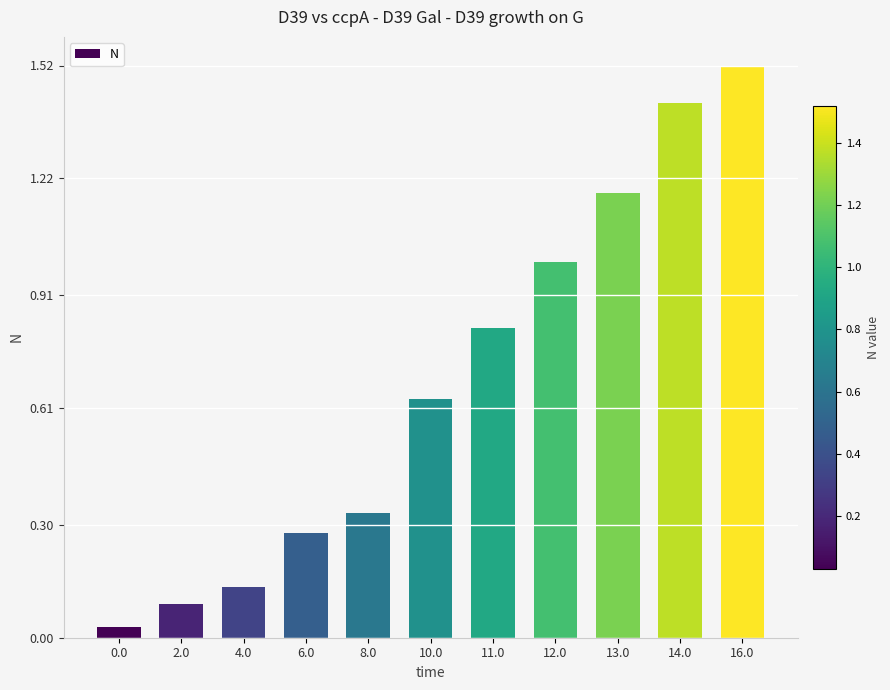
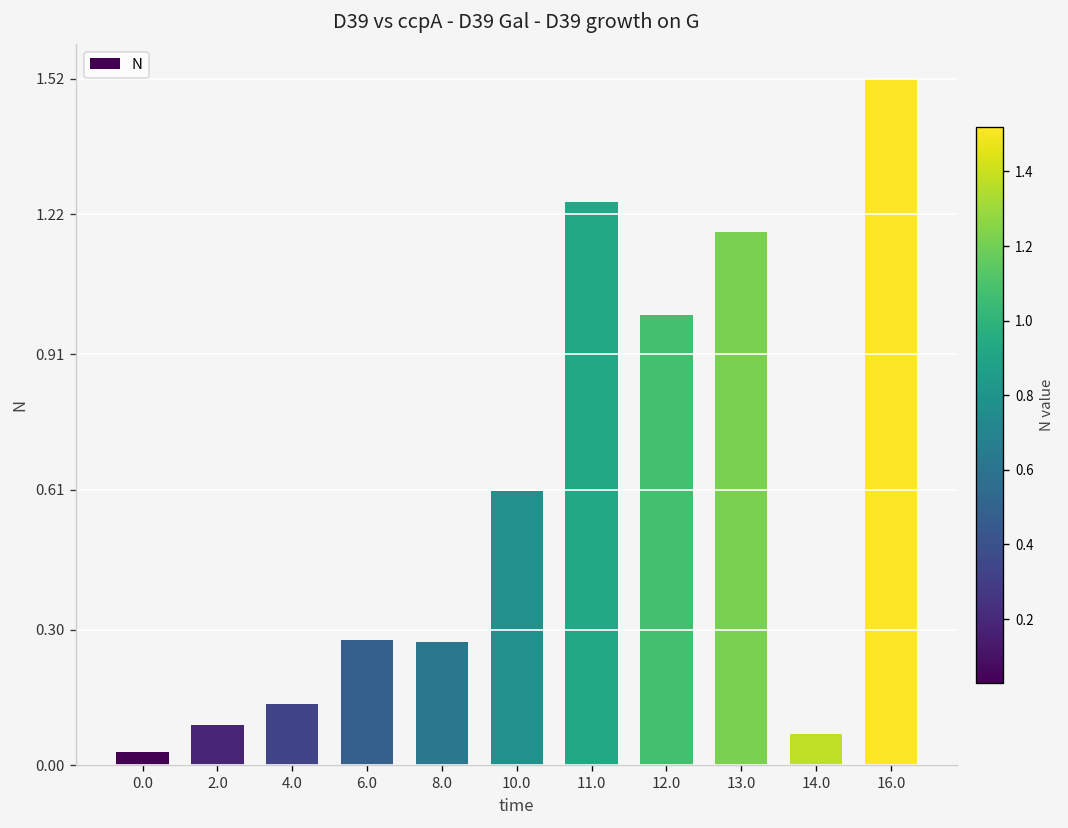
8.0: 0.33 -> 0.27
10.0: 0.63 -> 0.61
11.0: 0.82 -> 1.25
14.0: 1.42 -> 0.07
